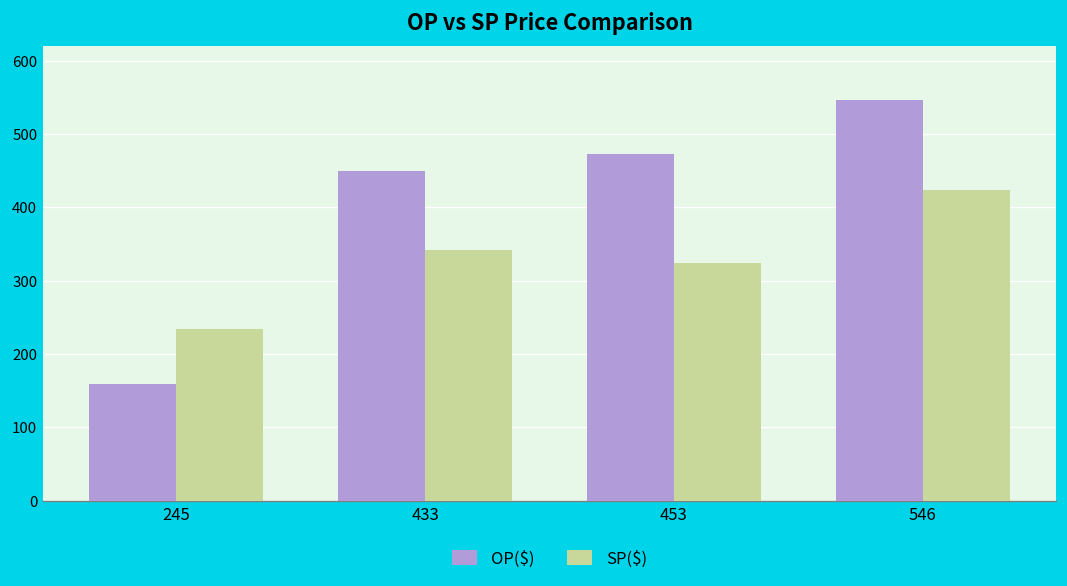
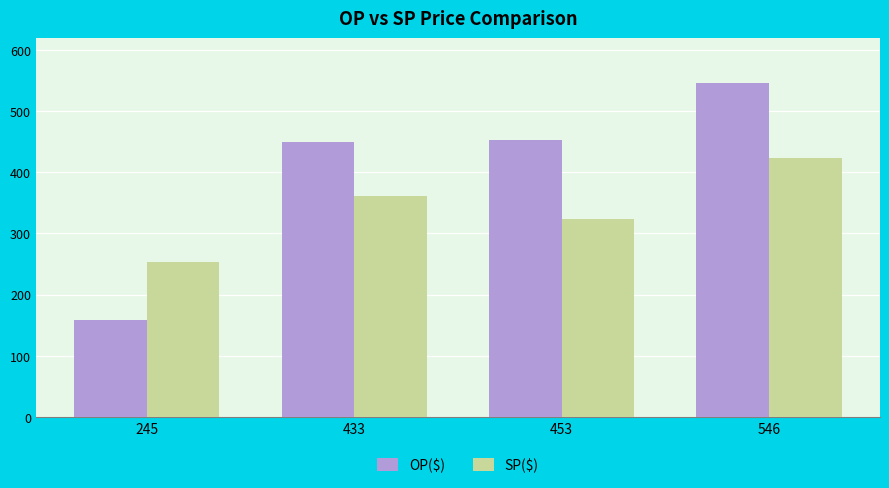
SP($), 245: 230 -> 250
SP($), 433: 340 -> 360
OP($), 453: 470 -> 450
